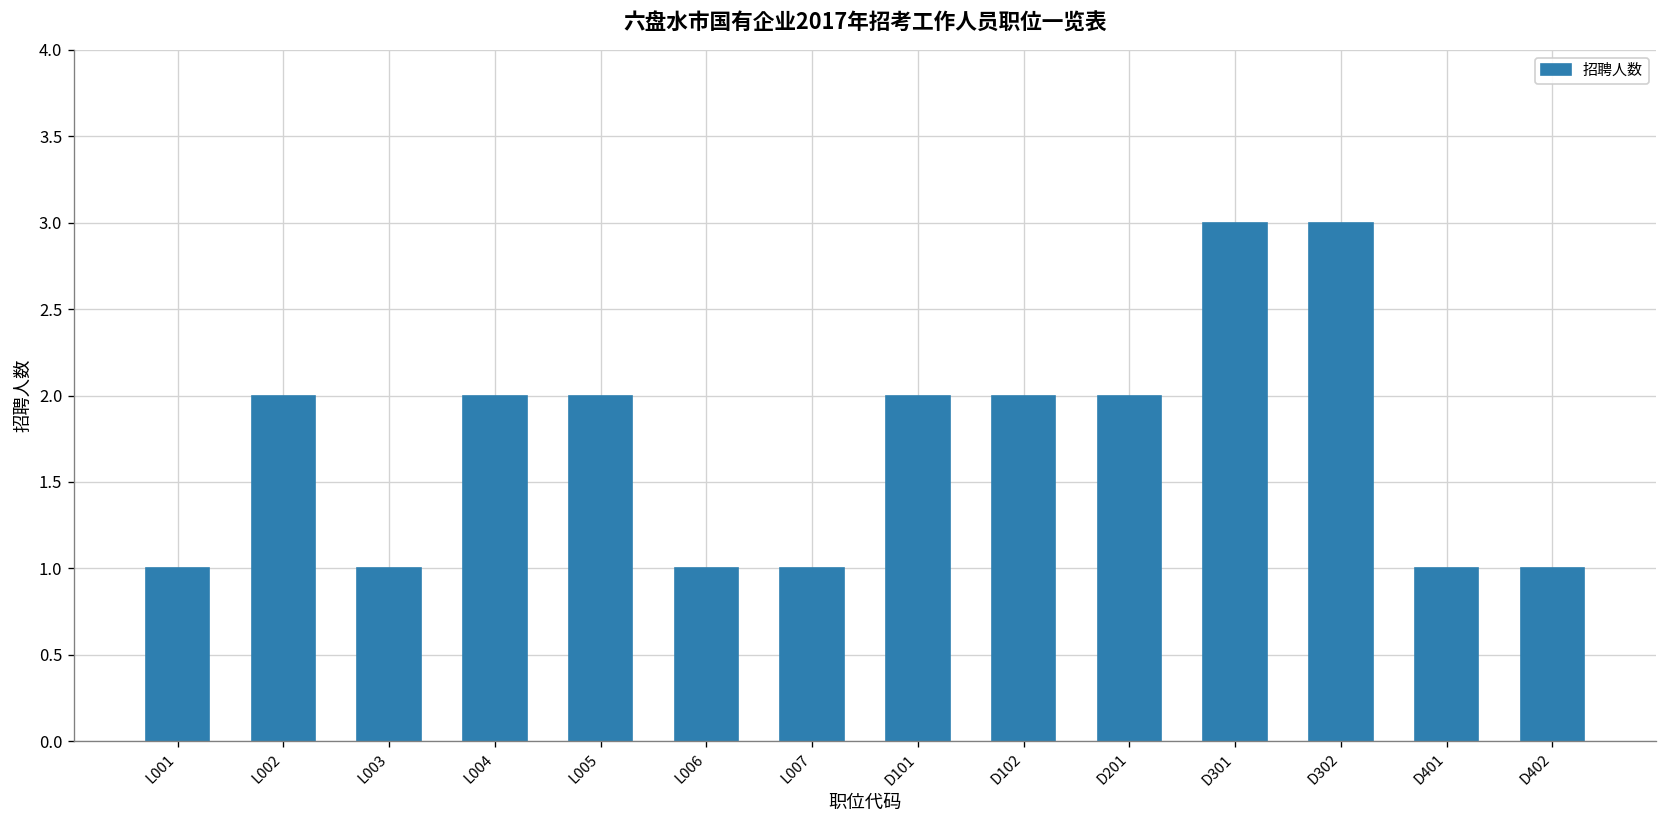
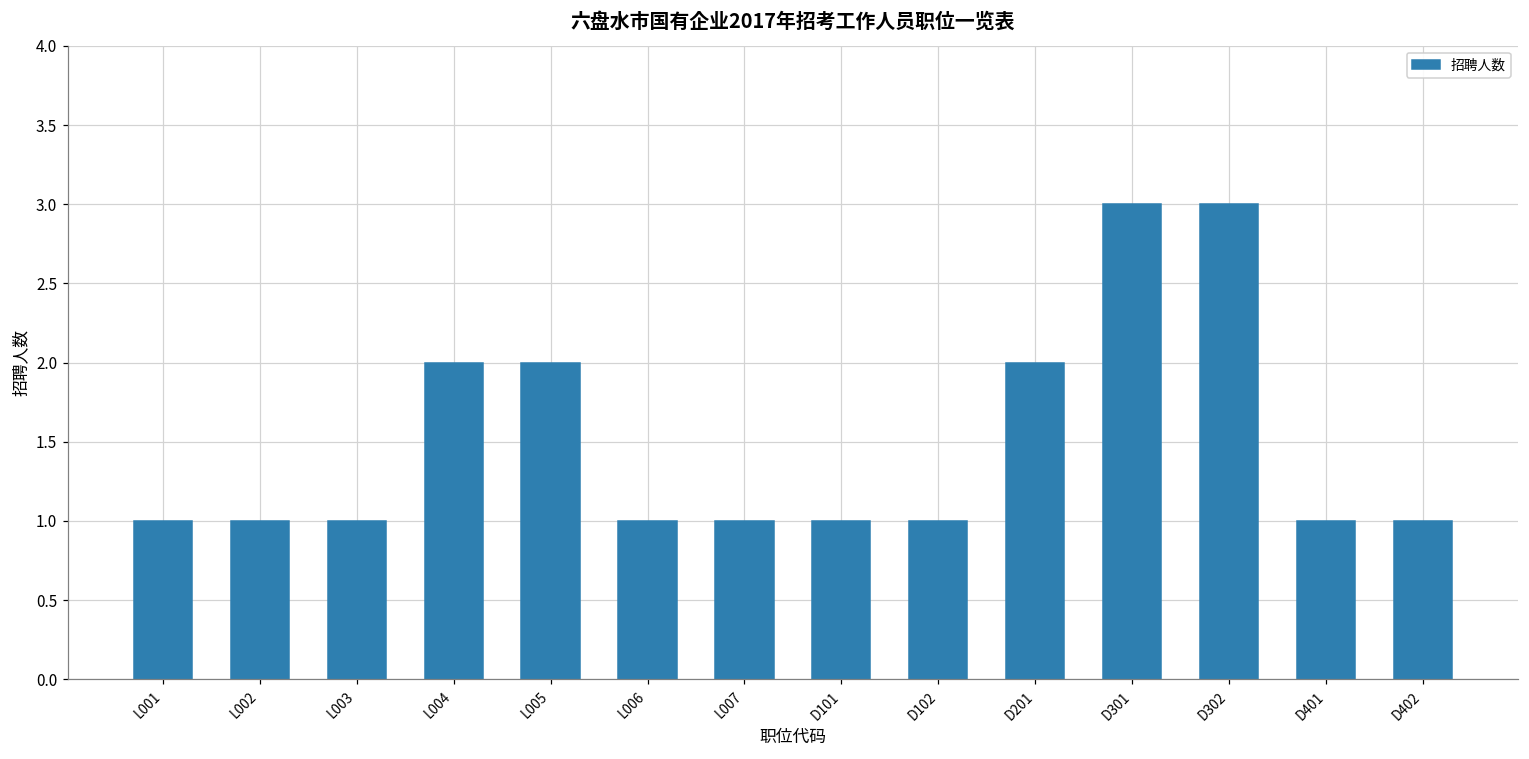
L002: 2 -> 1
D101: 2 -> 1
D102: 2 -> 1
